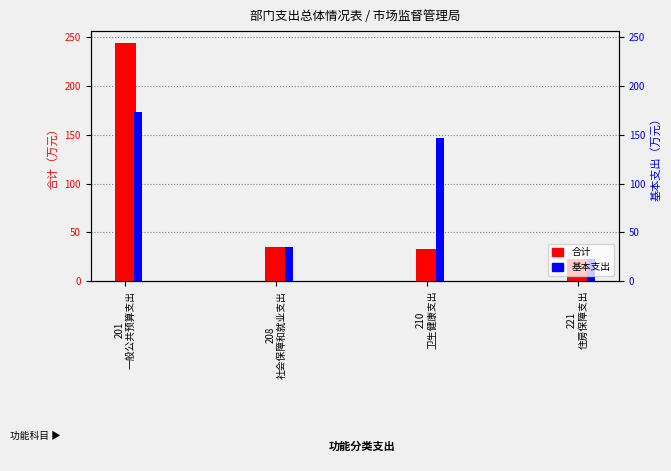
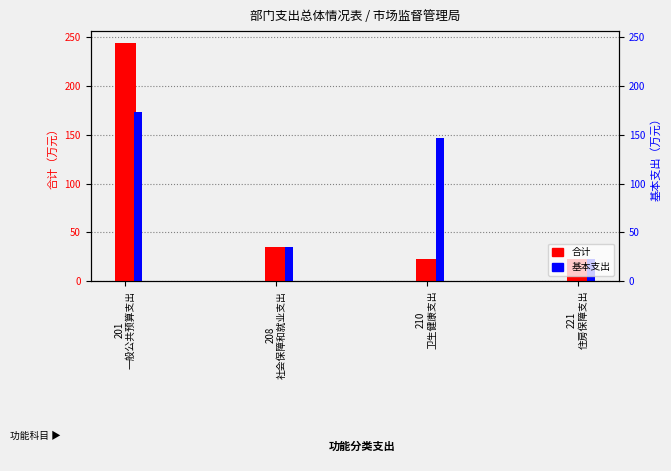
合计, 210 卫生健康支出: 30 -> 20
